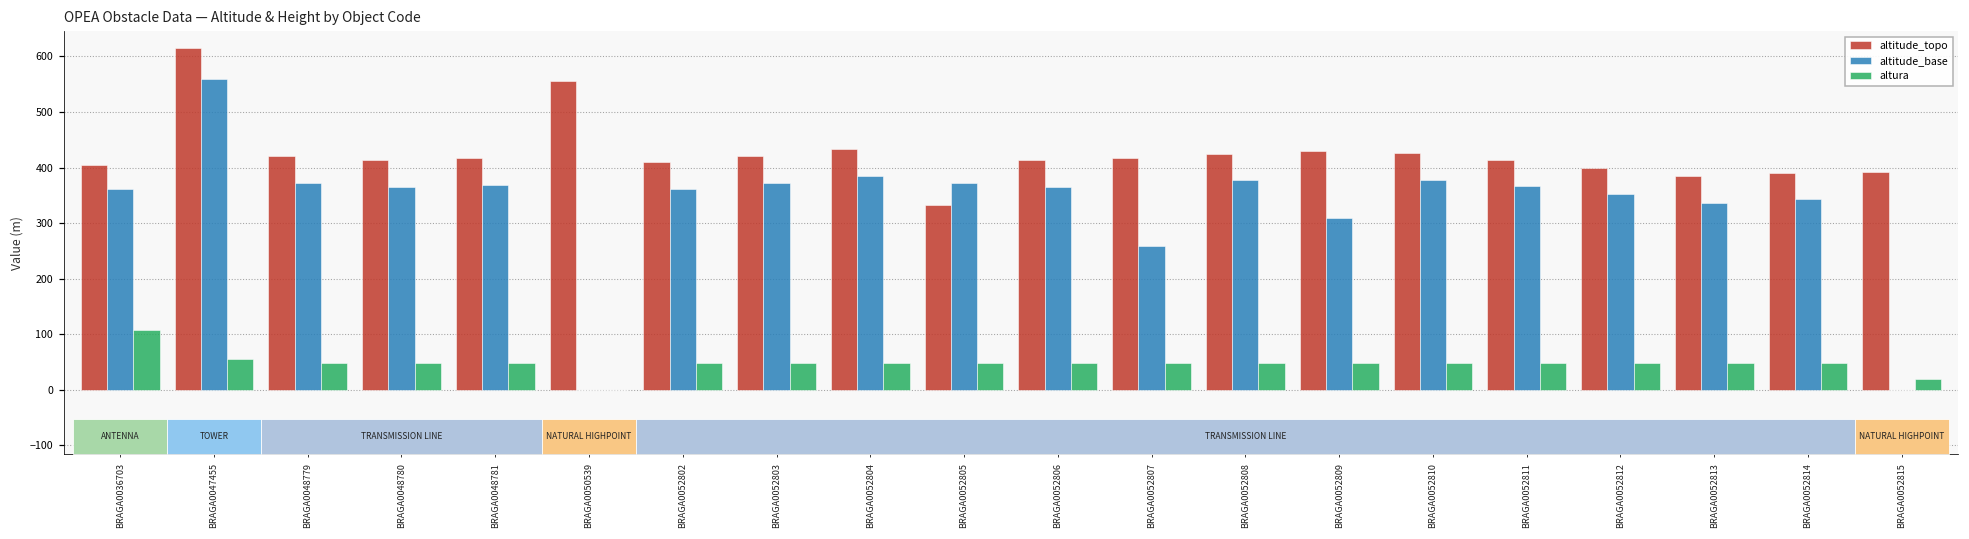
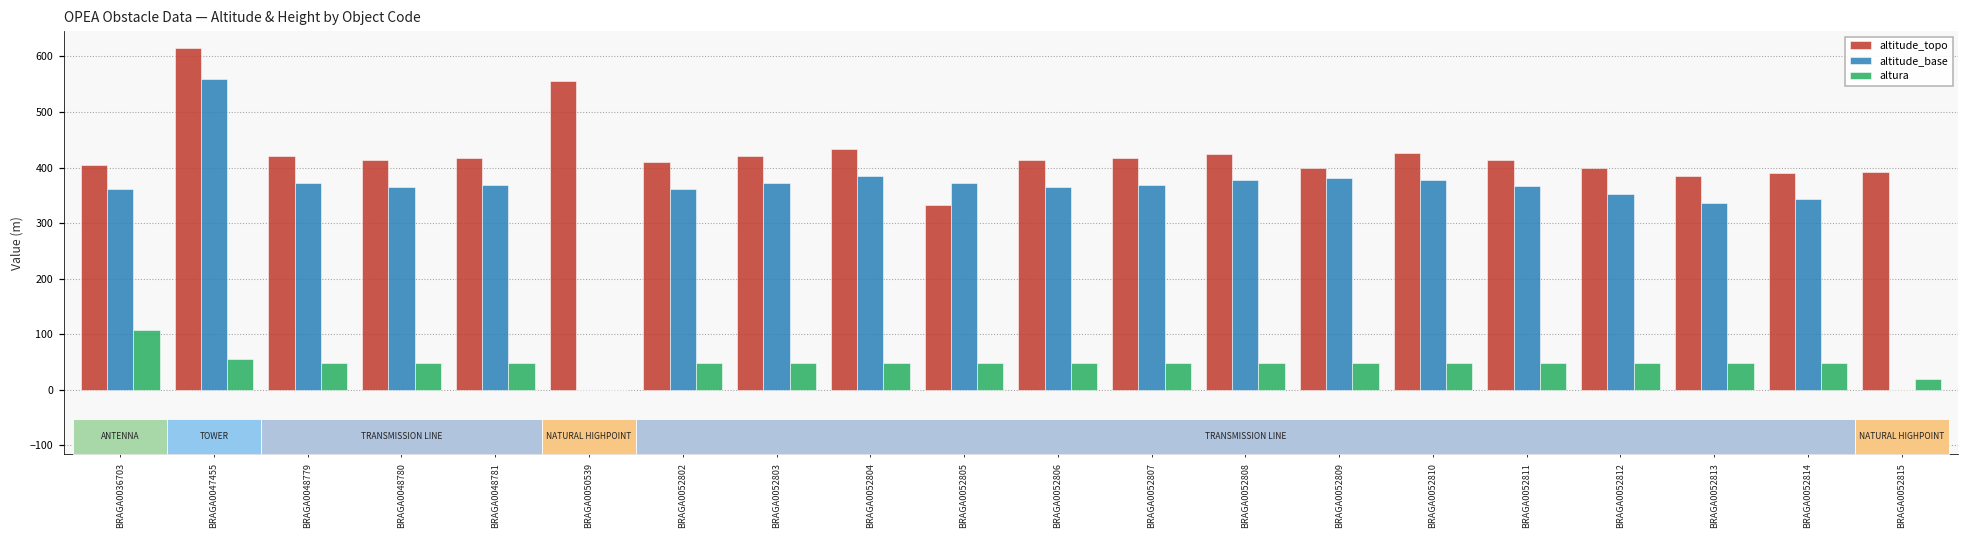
altitude_base, BRAGA0052807: 260 -> 370
altitude_topo, BRAGA0052809: 430 -> 400
altitude_base, BRAGA0052809: 310 -> 380
